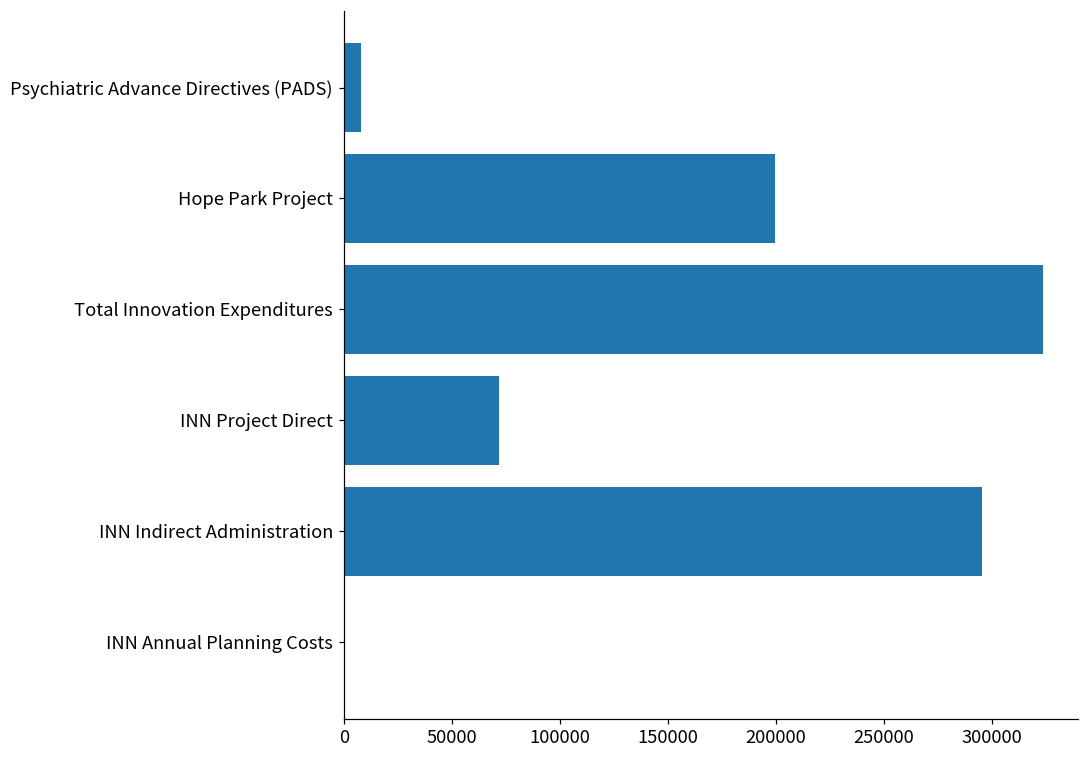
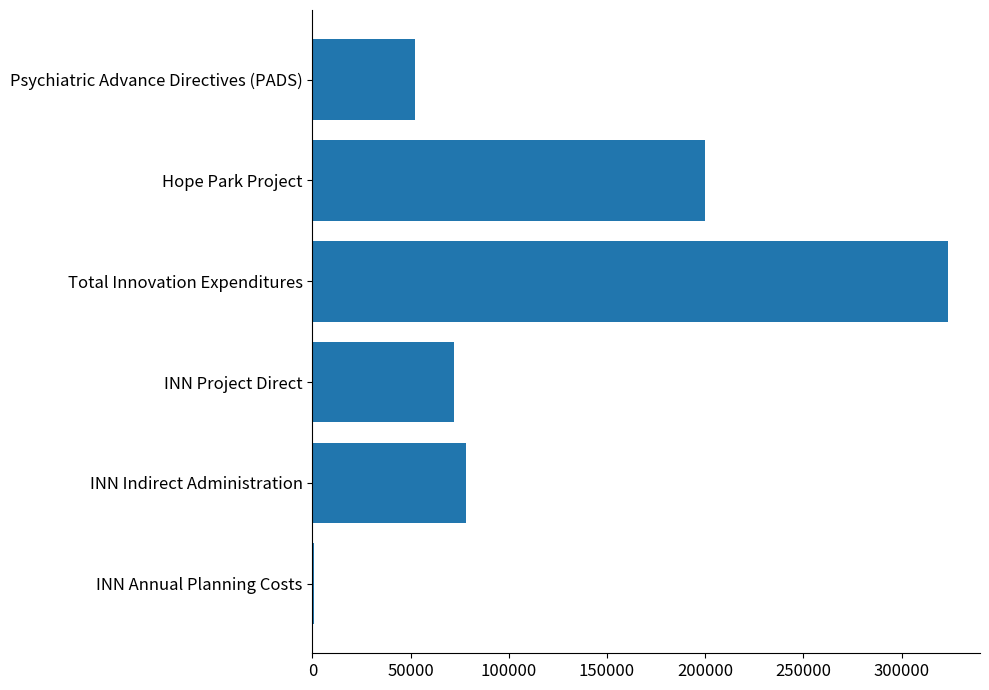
Psychiatric Advance Directives (PADS): 8000 -> 52000
INN Indirect Administration: 296000 -> 78000
